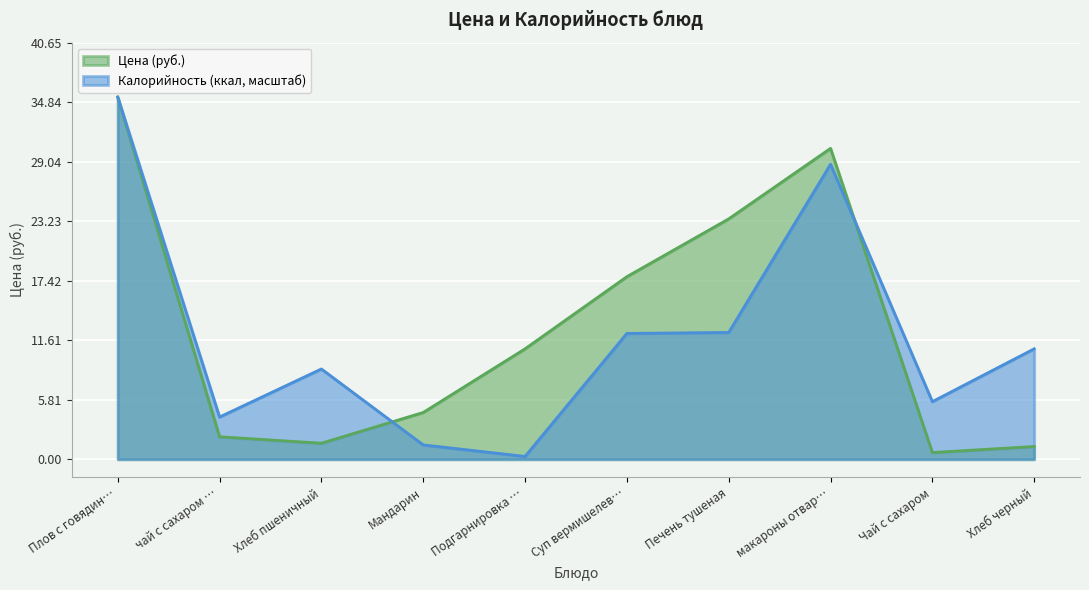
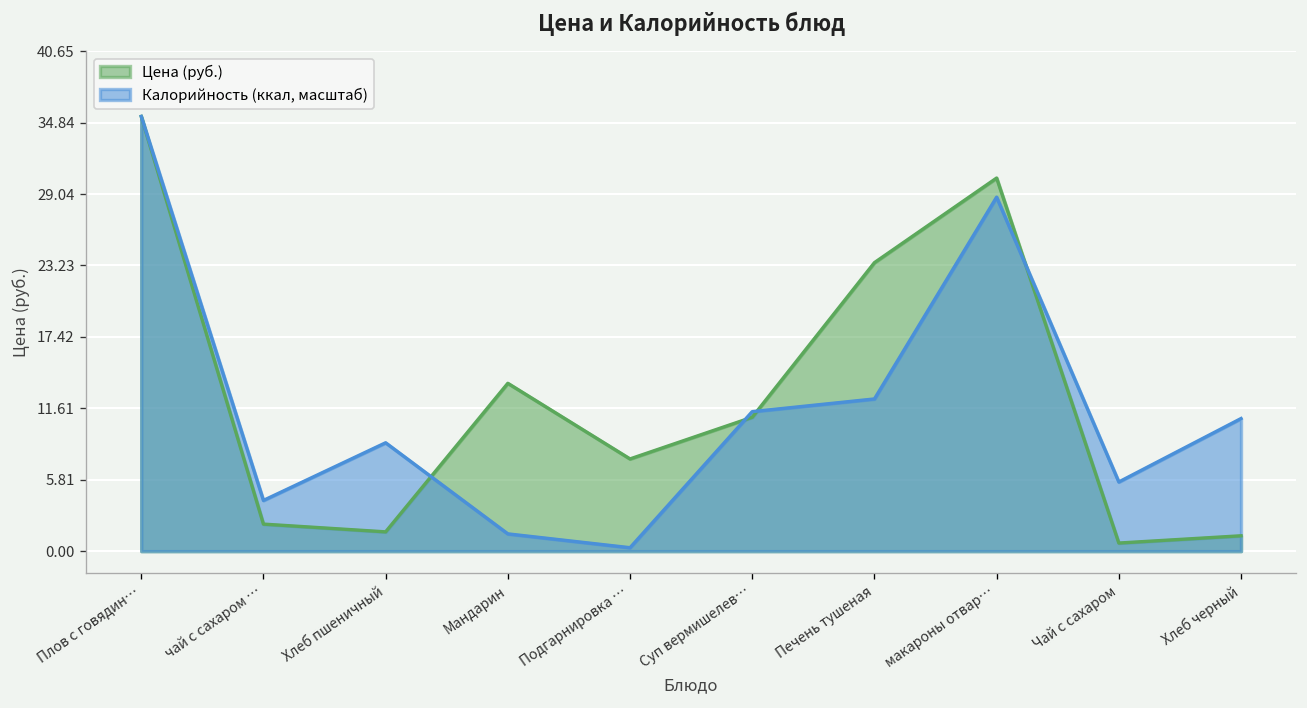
Цена (руб.), Мандарин: 4.6 -> 13.7
Цена (руб.), Подгарнировка …: 10.8 -> 7.5
Цена (руб.), Суп вермишелев…: 17.8 -> 10.9
Калорийность (ккал, масштаб), Суп вермишелев…: 12.3 -> 11.3
